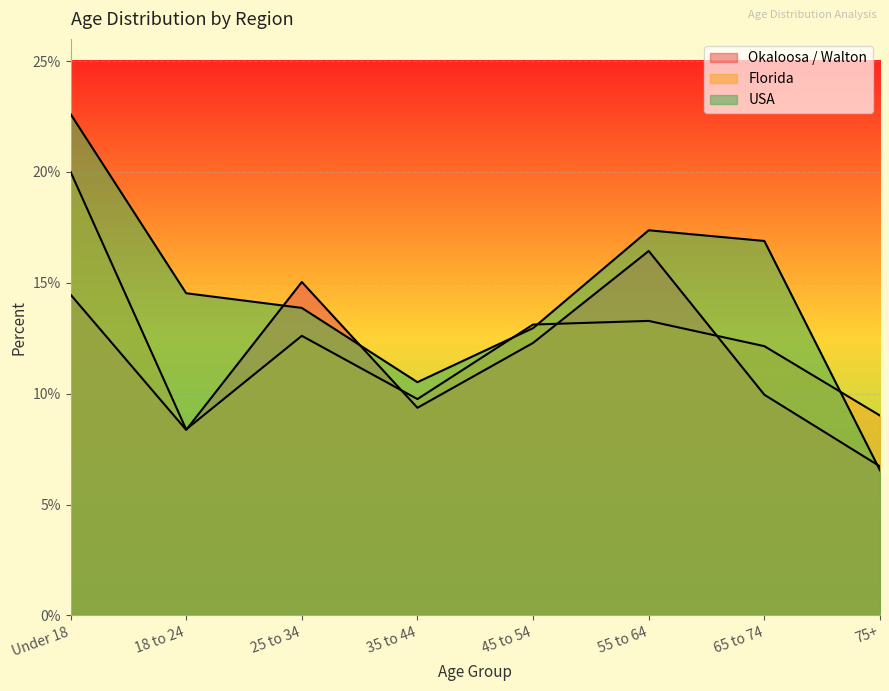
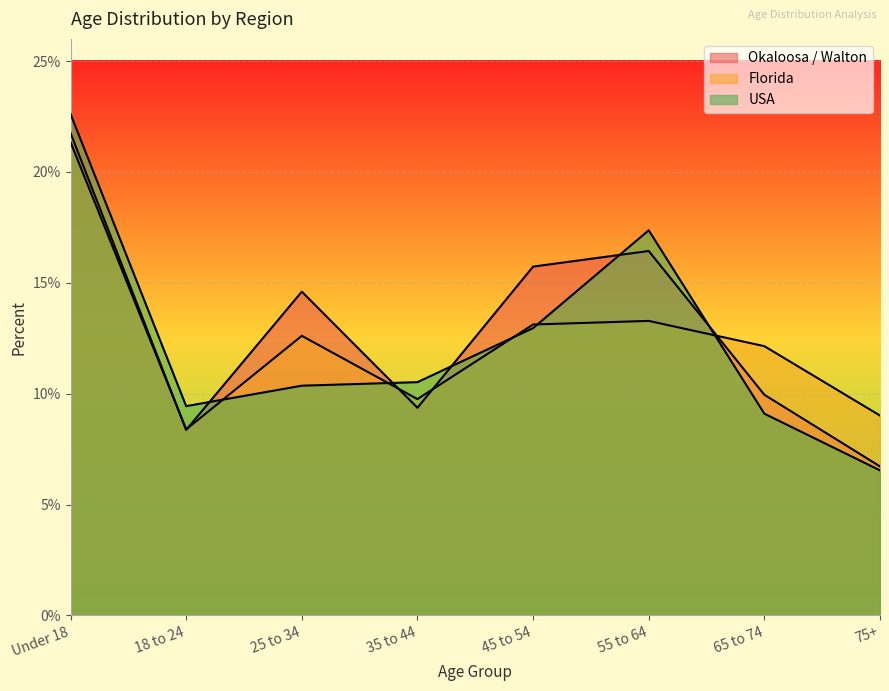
Okaloosa / Walton, Under 18: 14.5% -> 21.8%
Florida, Under 18: 20.0% -> 21.3%
USA, 18 to 24: 14.5% -> 9.4%
Okaloosa / Walton, 25 to 34: 15.0% -> 14.6%
USA, 25 to 34: 13.9% -> 10.4%
Okaloosa / Walton, 45 to 54: 12.3% -> 15.7%
USA, 65 to 74: 16.9% -> 9.1%
